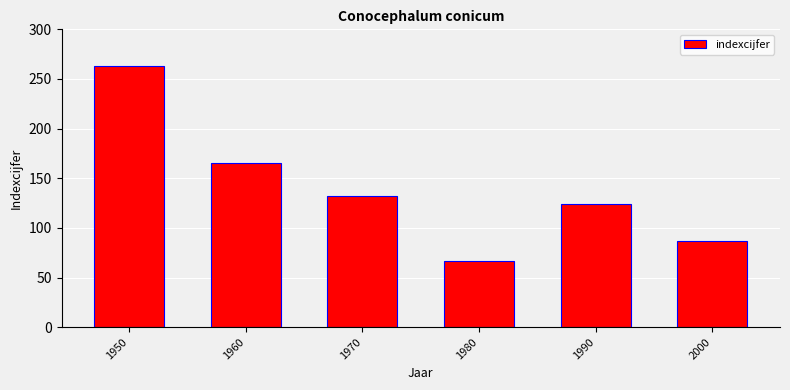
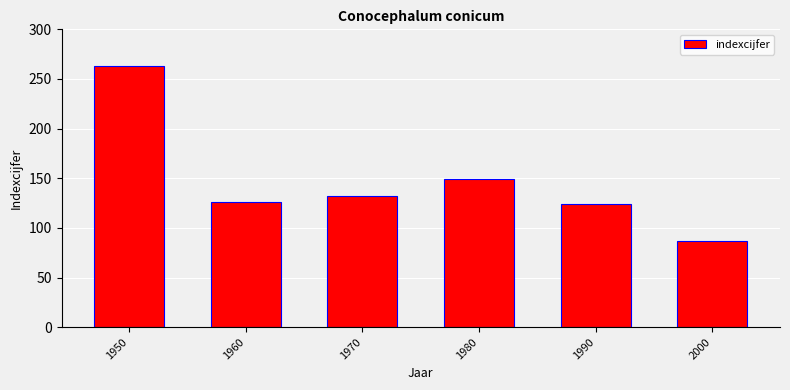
1960: 170 -> 130
1980: 70 -> 150
